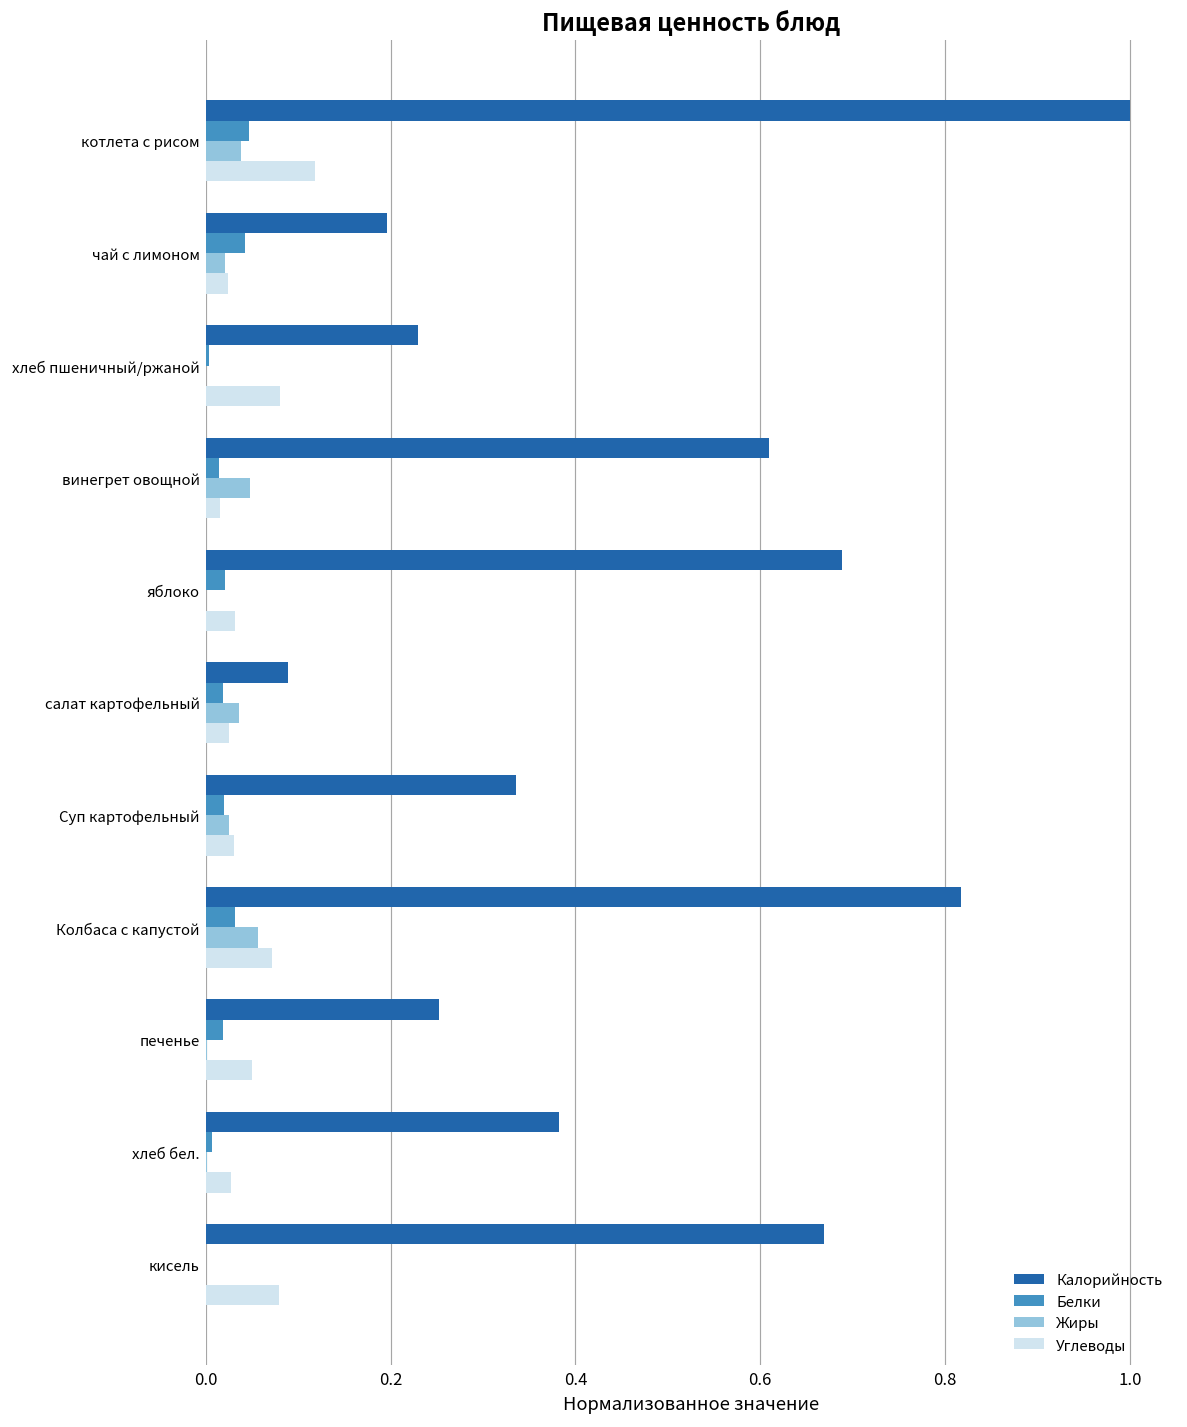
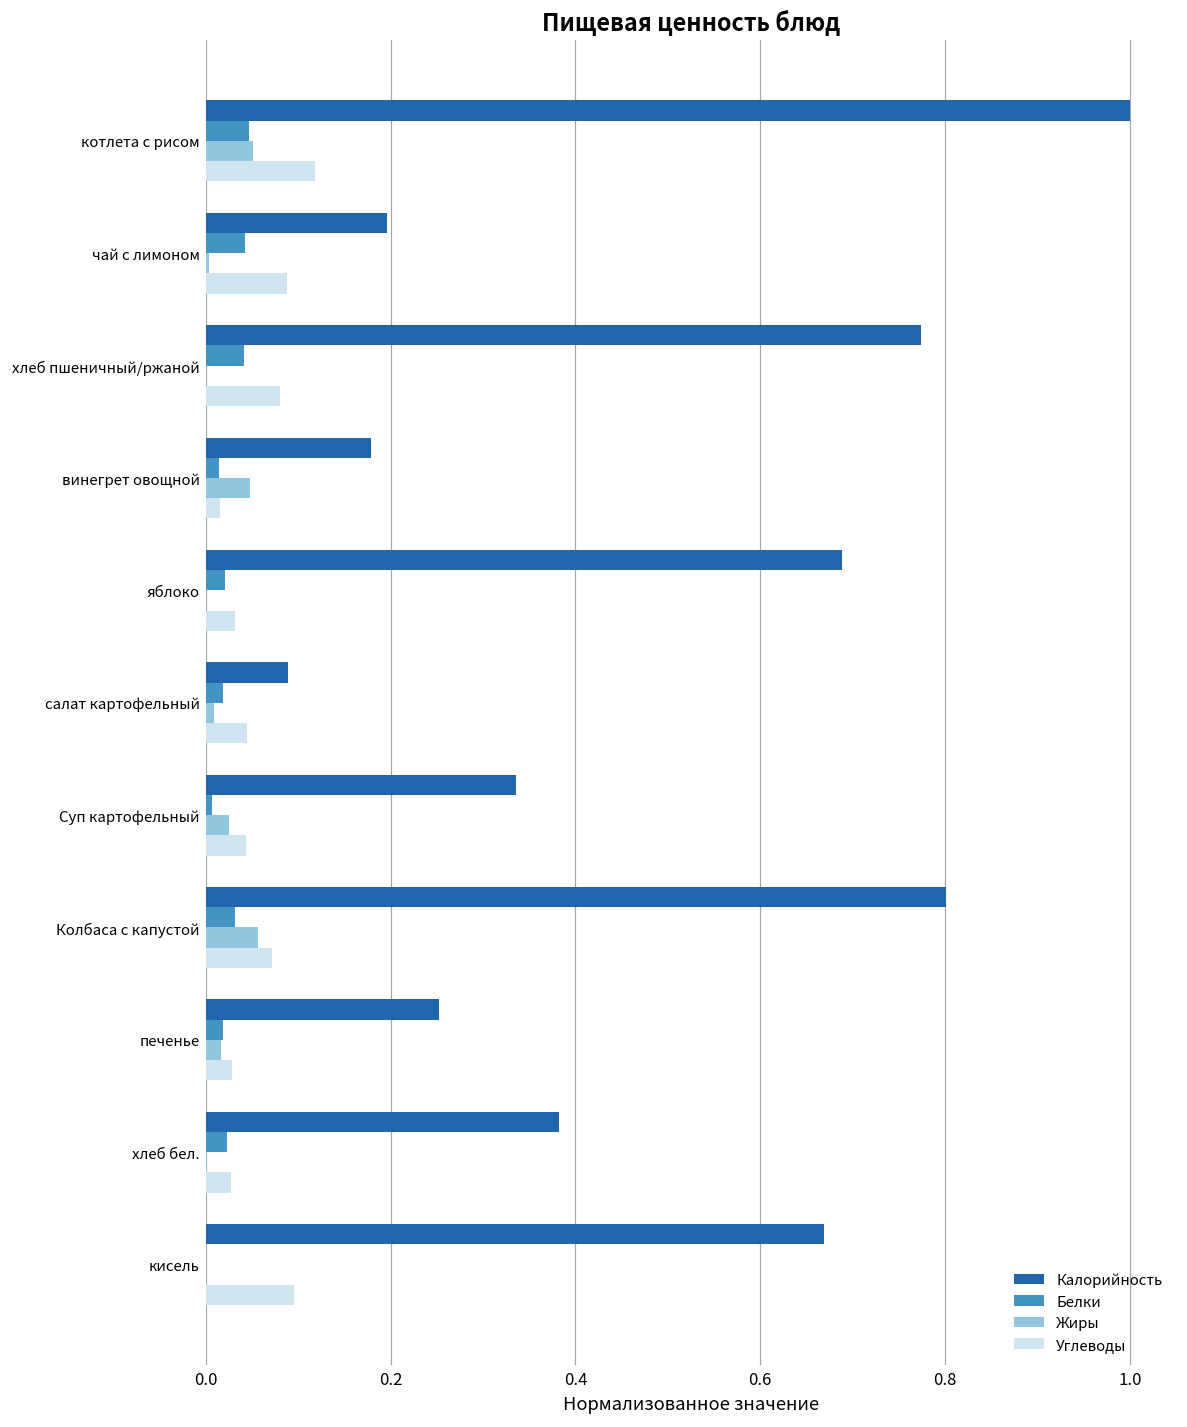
Жиры, котлета с рисом: 0.04 -> 0.05
Жиры, чай с лимоном: 0.02 -> 0.00
Углеводы, чай с лимоном: 0.02 -> 0.09
Калорийность, хлеб пшеничный/ржаной: 0.23 -> 0.77
Белки, хлеб пшеничный/ржаной: 0.00 -> 0.04
Калорийность, винегрет овощной: 0.61 -> 0.18
Жиры, салат картофельный: 0.04 -> 0.01
Углеводы, салат картофельный: 0.03 -> 0.04
Белки, Суп картофельный: 0.02 -> 0.01
Углеводы, Суп картофельный: 0.03 -> 0.04
Калорийность, Колбаса с капустой: 0.82 -> 0.80
Жиры, печенье: 0.00 -> 0.02
Углеводы, печенье: 0.05 -> 0.03
Белки, хлеб бел.: 0.01 -> 0.02
Углеводы, кисель: 0.08 -> 0.10
